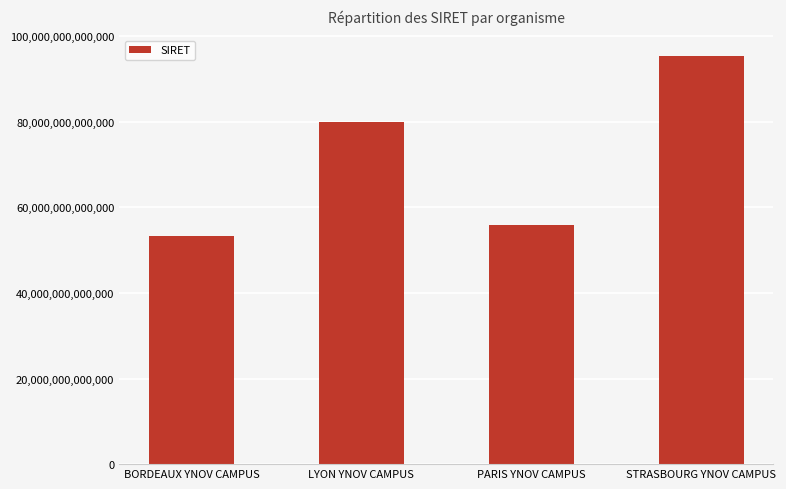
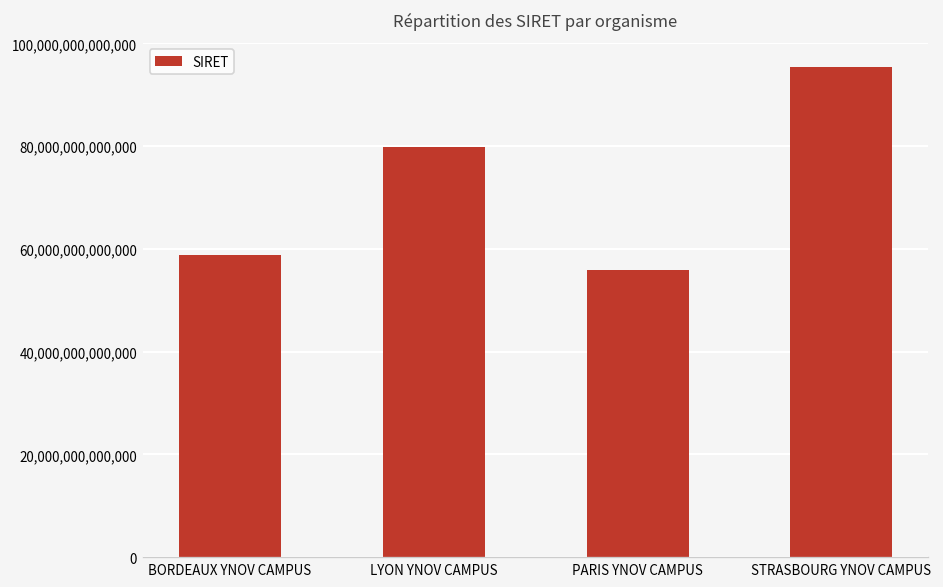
BORDEAUX YNOV CAMPUS: 53,000,000,000,000 -> 59,000,000,000,000
